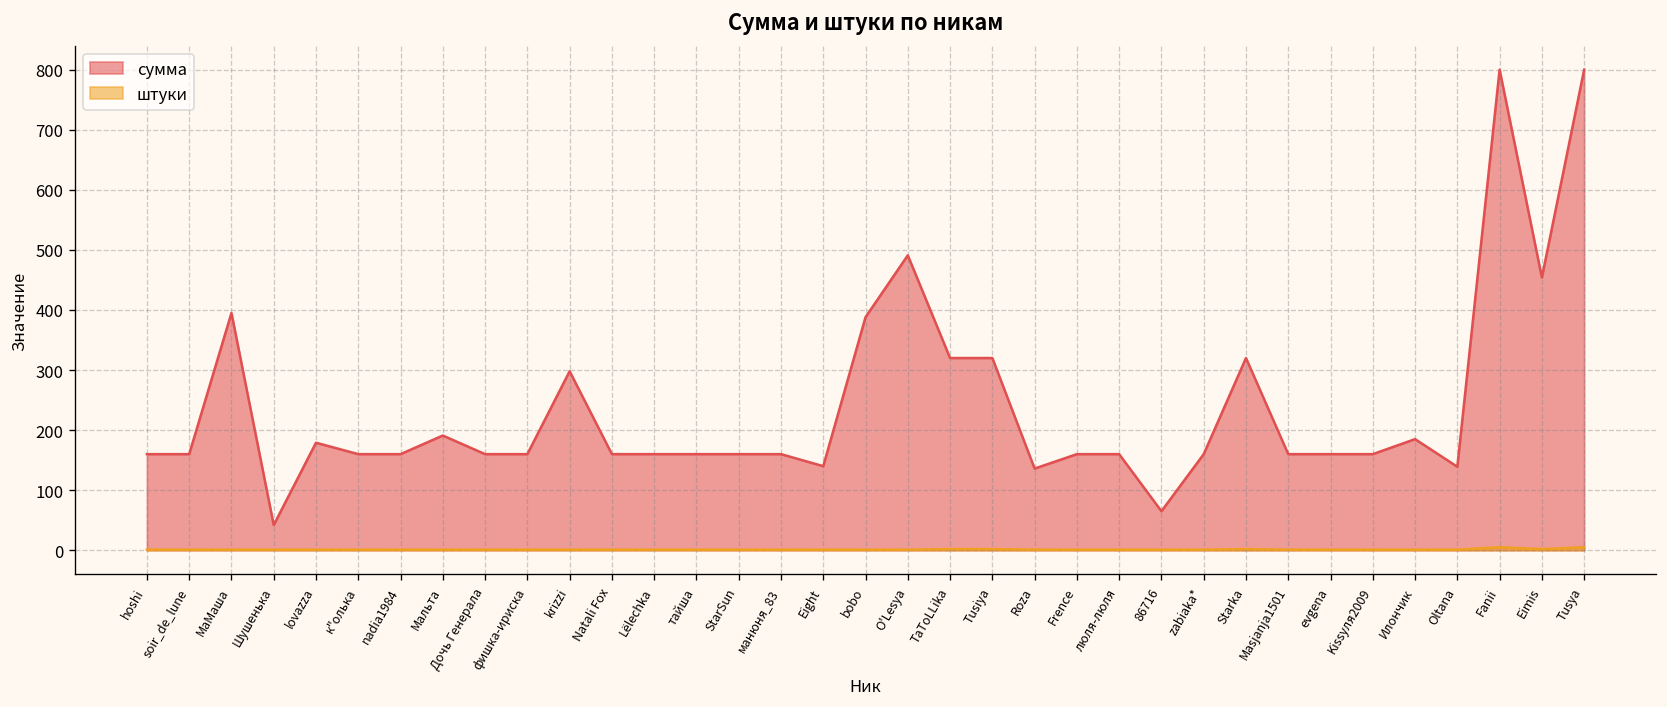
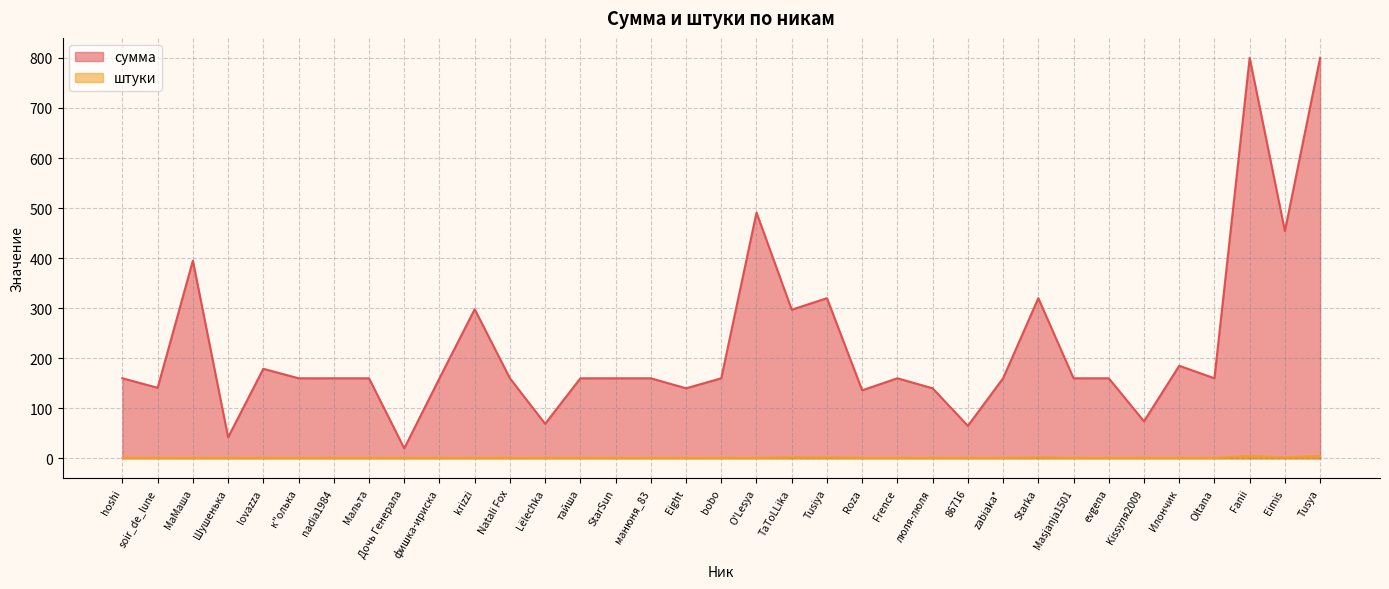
сумма, soir_de_lune: 160 -> 140
сумма, Мальта: 190 -> 160
сумма, Дочь Генерала: 160 -> 20
сумма, Lёlechka: 160 -> 70
сумма, bobo: 390 -> 160
сумма, TaToLLika: 320 -> 300
сумма, люля-люля: 160 -> 140
сумма, Kissyля2009: 160 -> 70
сумма, Oltana: 140 -> 160
